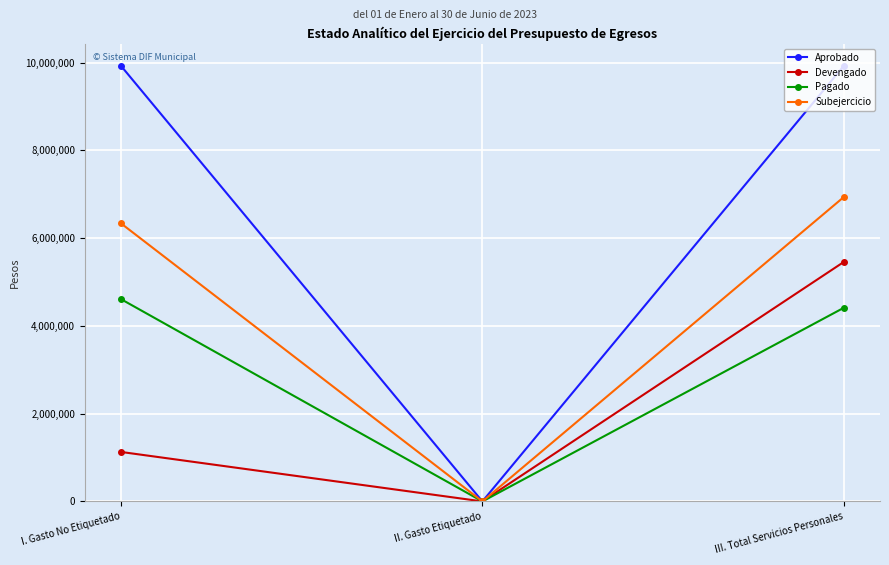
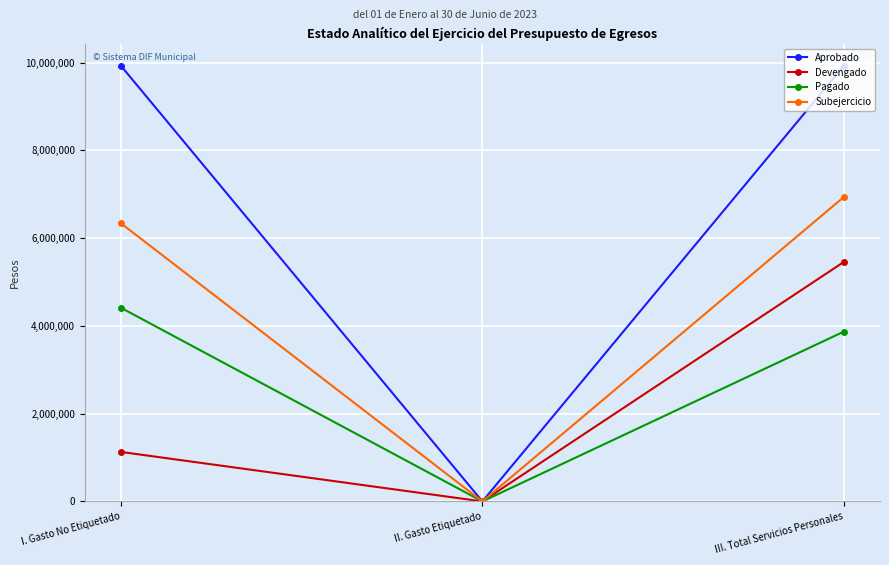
Pagado, I. Gasto No Etiquetado: 4,600,000 -> 4,400,000
Pagado, III. Total Servicios Personales: 4,400,000 -> 3,900,000
